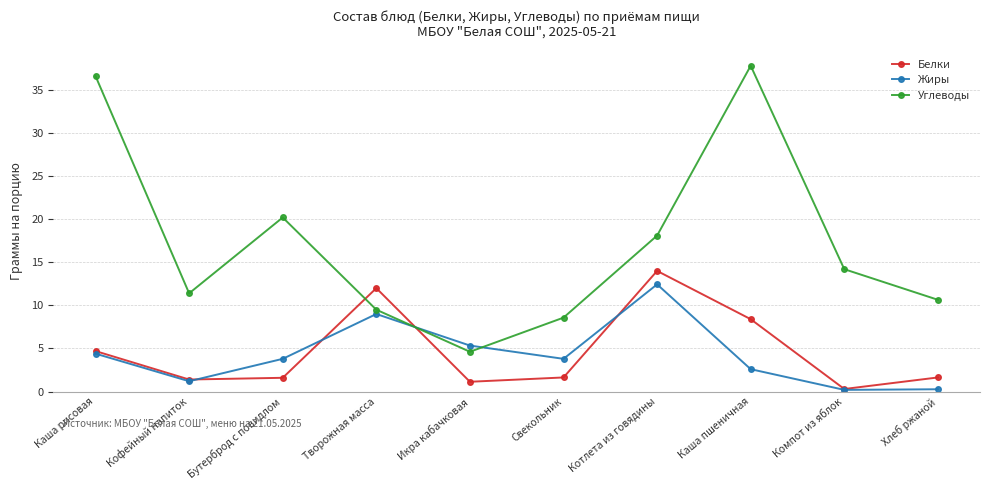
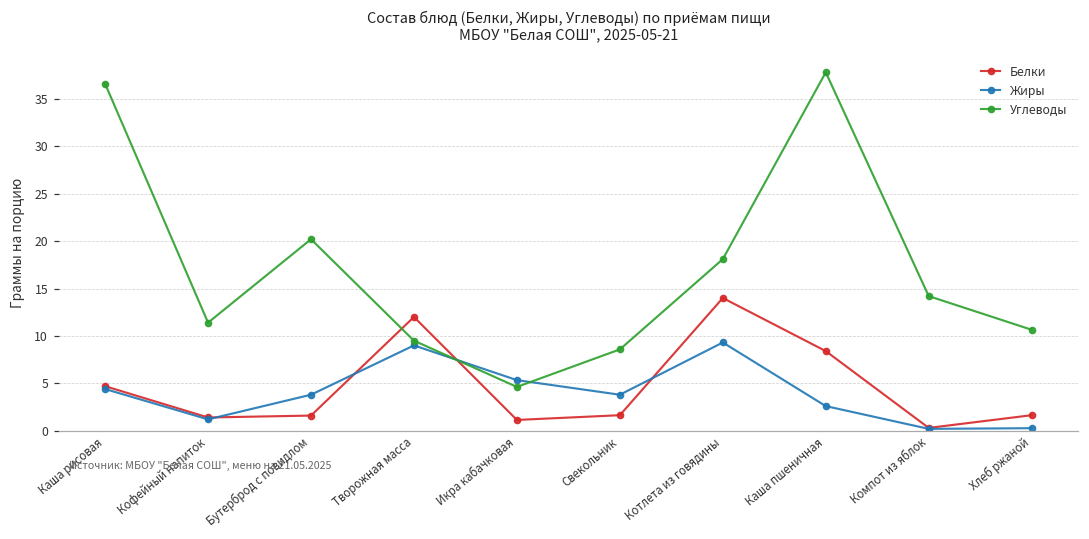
Жиры, Котлета из говядины: 12 -> 9
